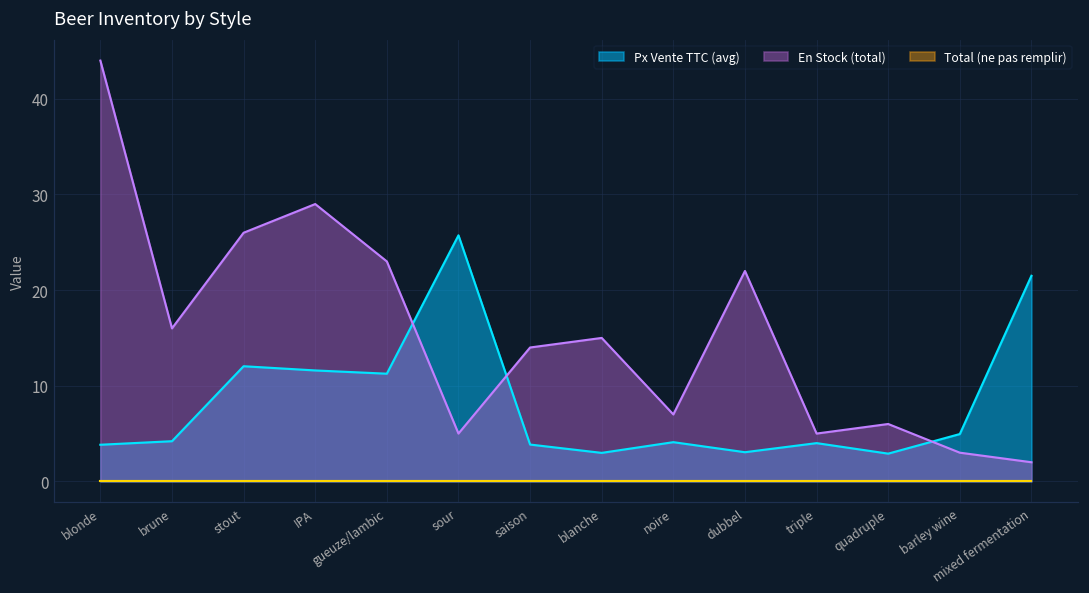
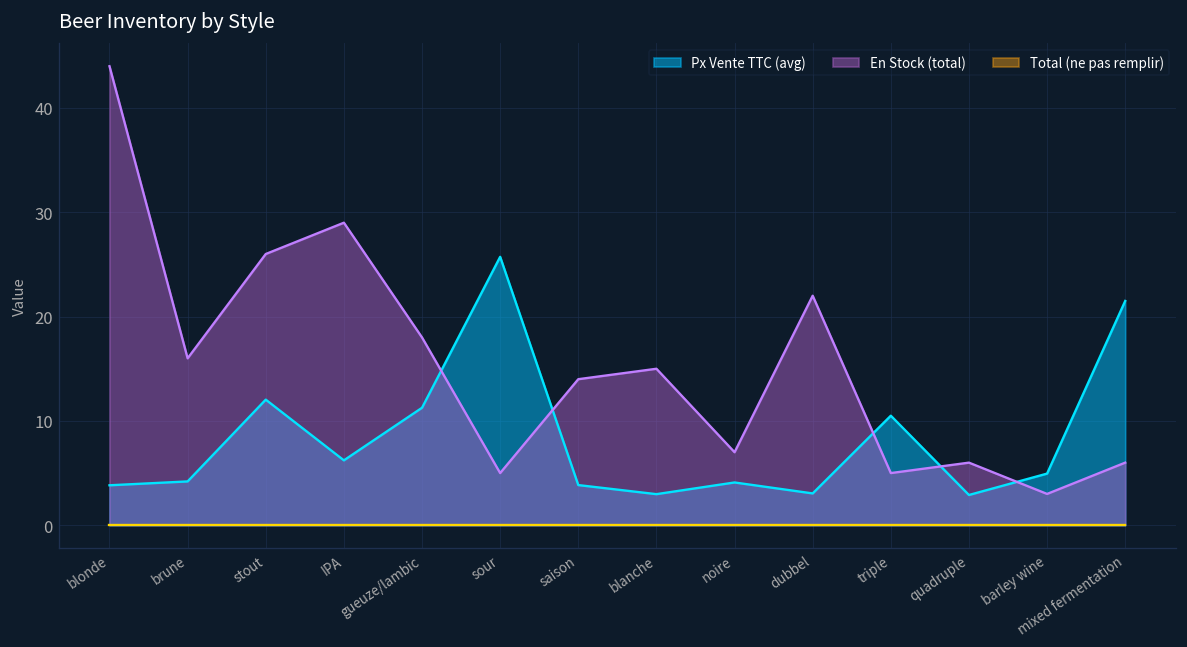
Px Vente TTC (avg), IPA: 12 -> 6
En Stock (total), gueuze/lambic: 23 -> 18
Px Vente TTC (avg), triple: 4 -> 11
En Stock (total), mixed fermentation: 2 -> 6
